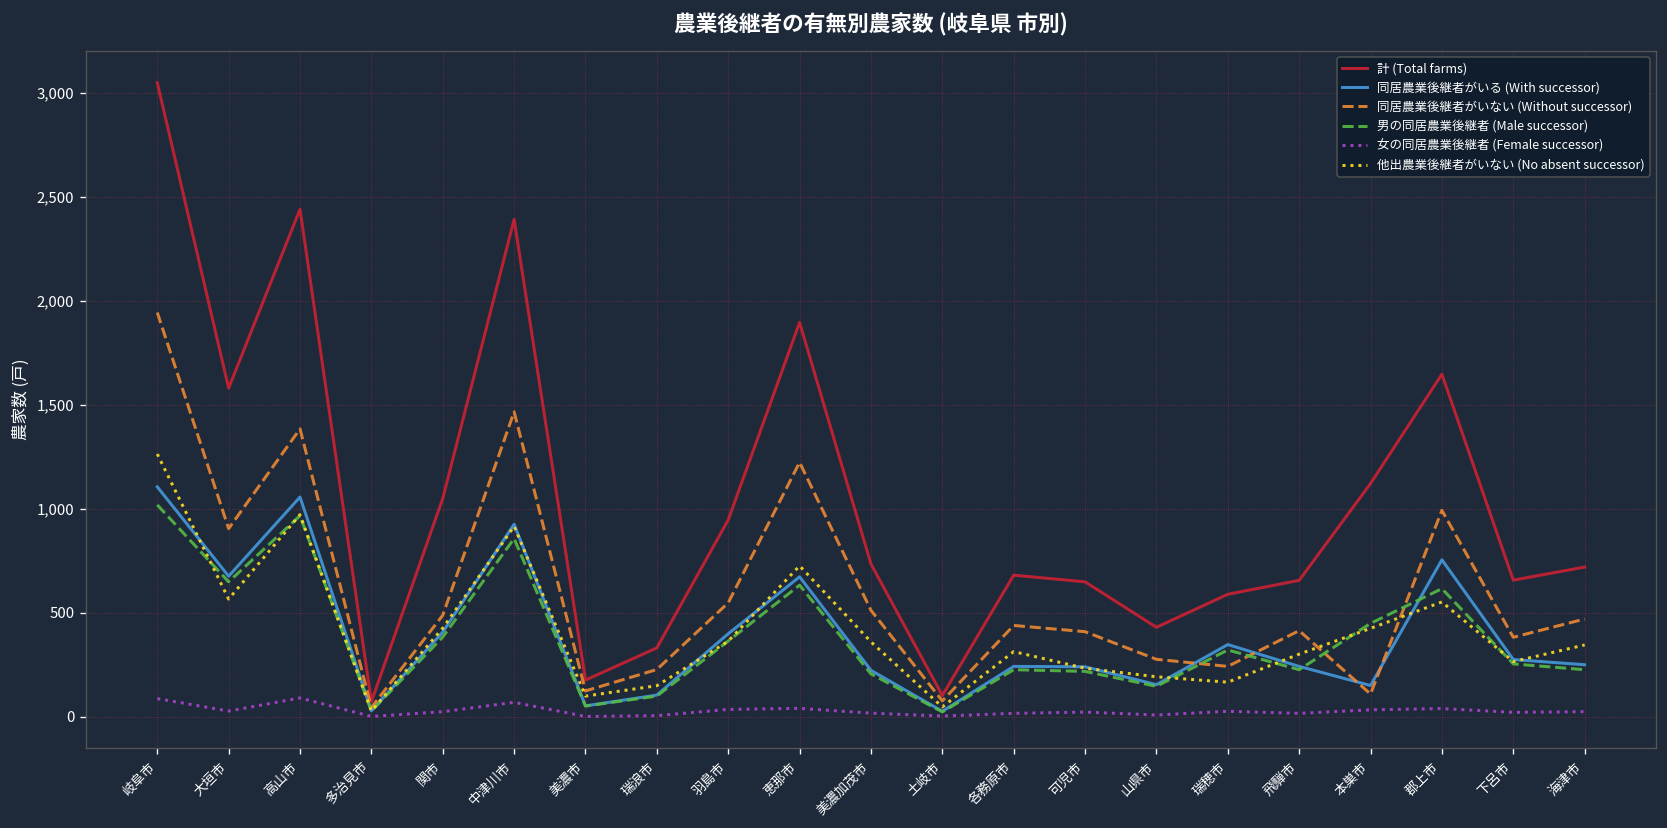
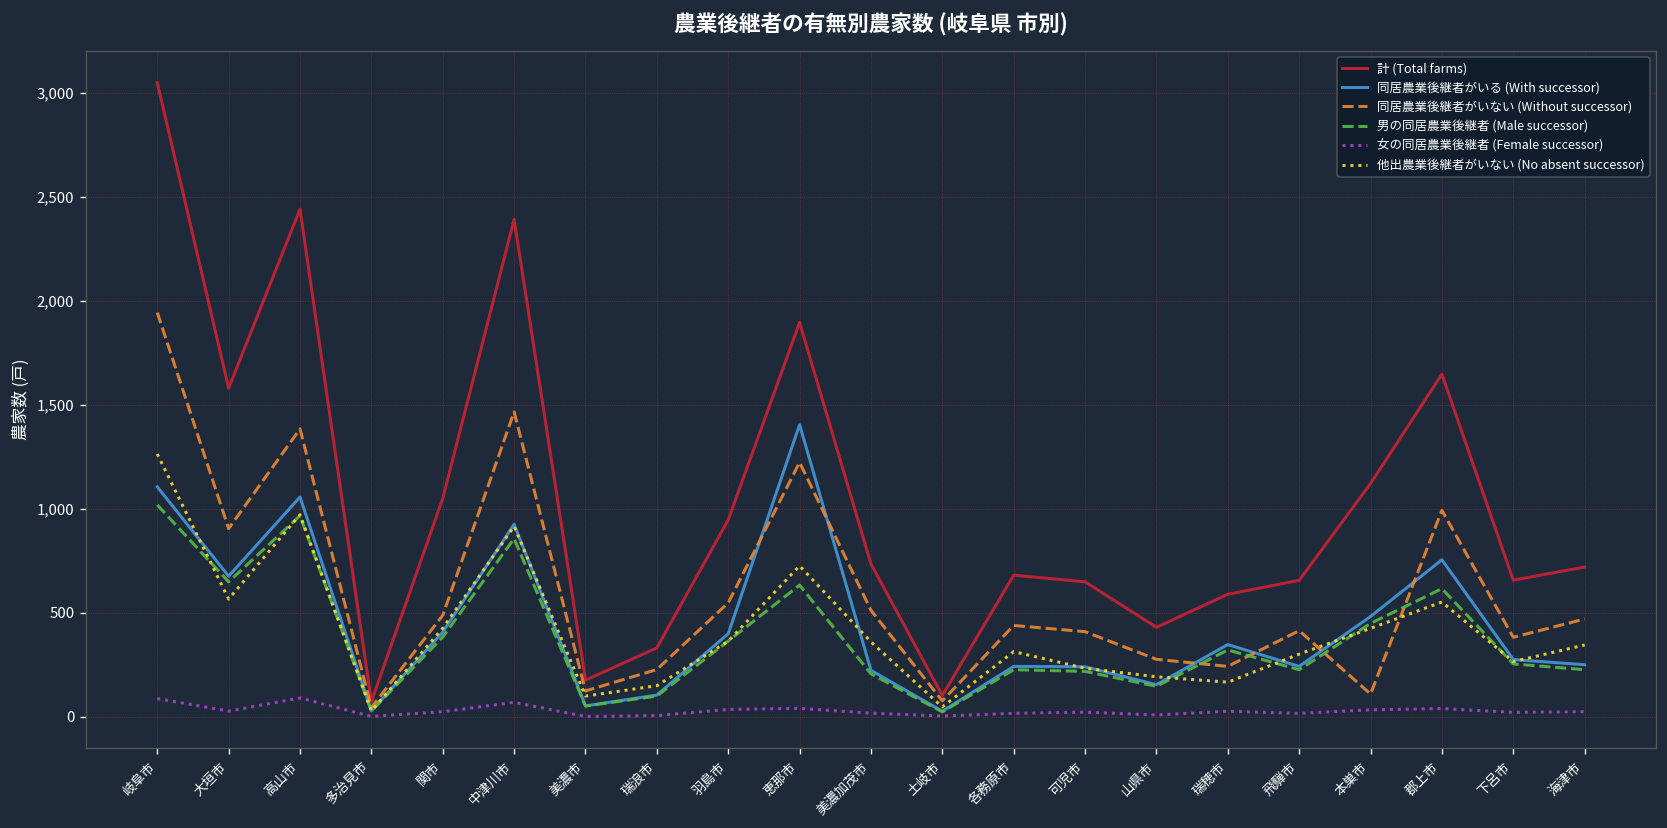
同居農業後継者がいる (With successor), 恵那市: 670 -> 1,410
同居農業後継者がいる (With successor), 本巣市: 150 -> 480
